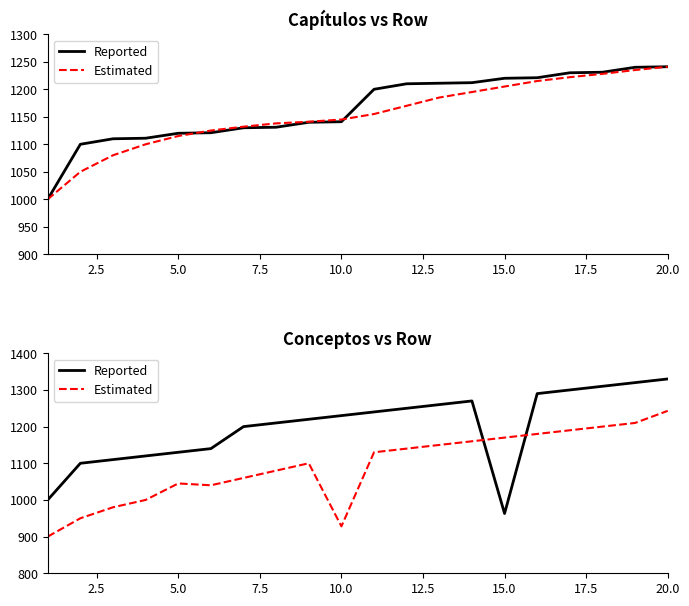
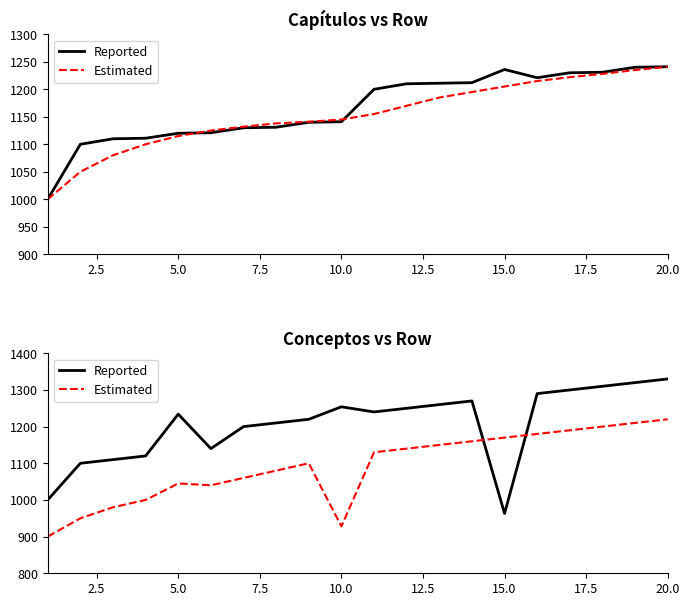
Capítulos vs Row, Reported, 15.0: 1220 -> 1240
Conceptos vs Row, Reported, 5.0: 1130 -> 1230
Conceptos vs Row, Reported, 10.0: 1230 -> 1250
Conceptos vs Row, Estimated, 20.0: 1240 -> 1220
